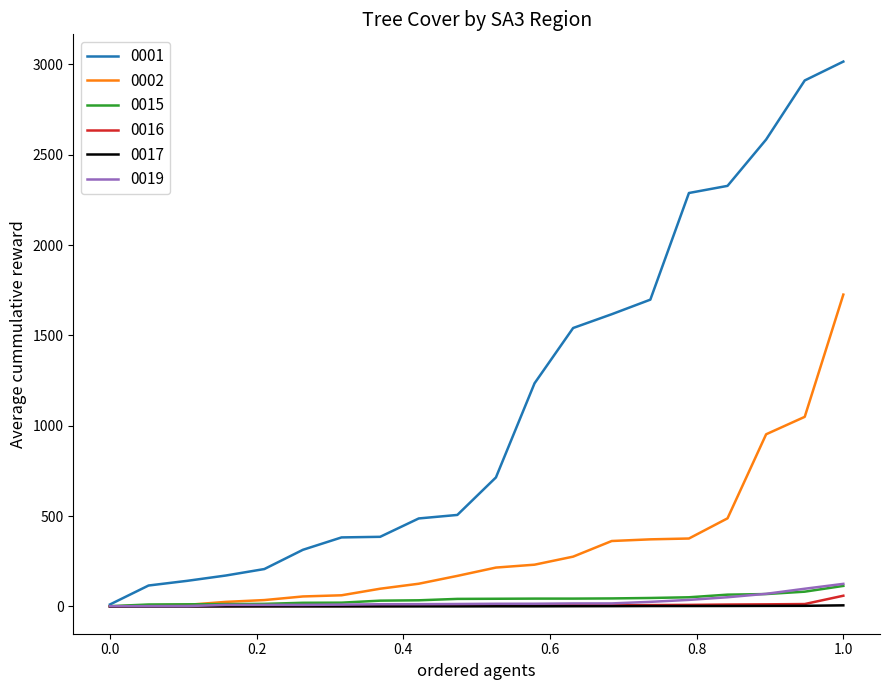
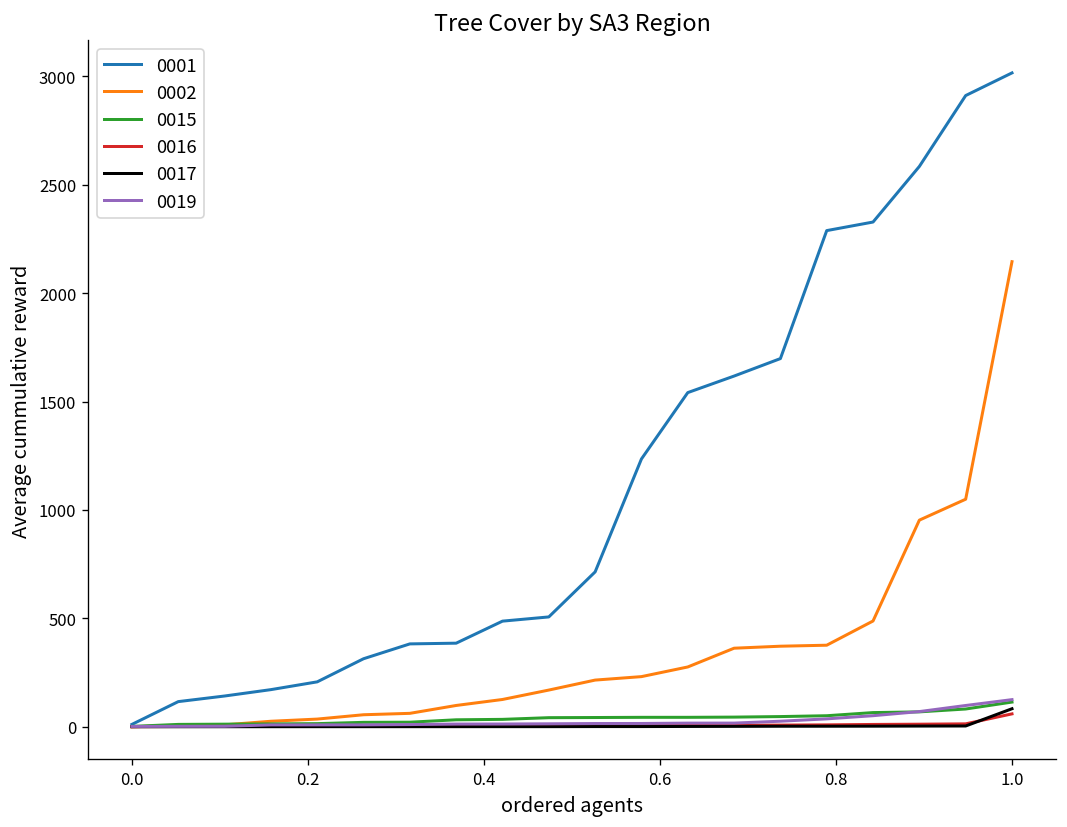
0002, 1.0: 1730 -> 2150
0017, 1.0: 10 -> 80
